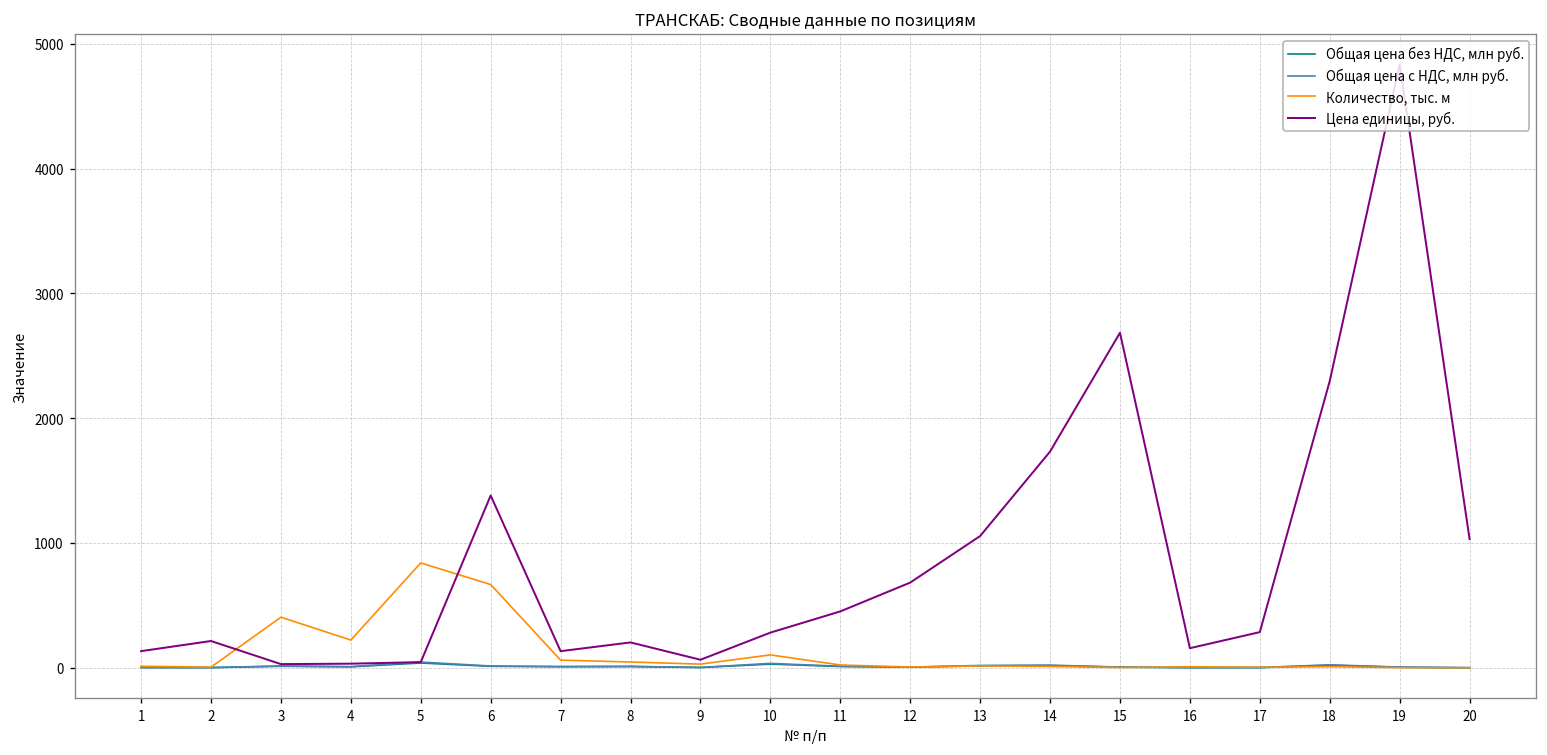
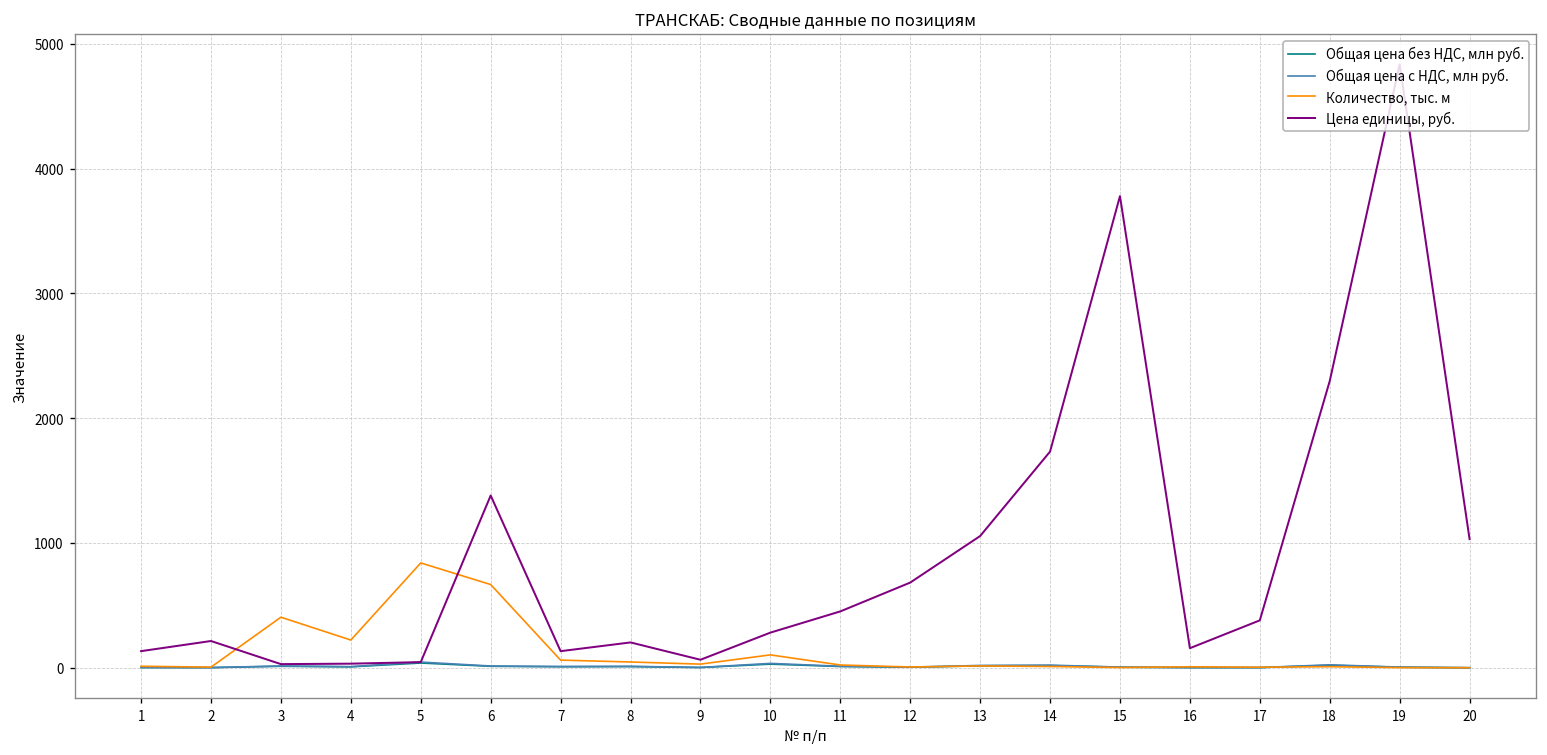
Цена единицы, руб., 15: 2680 -> 3780
Цена единицы, руб., 17: 290 -> 380
